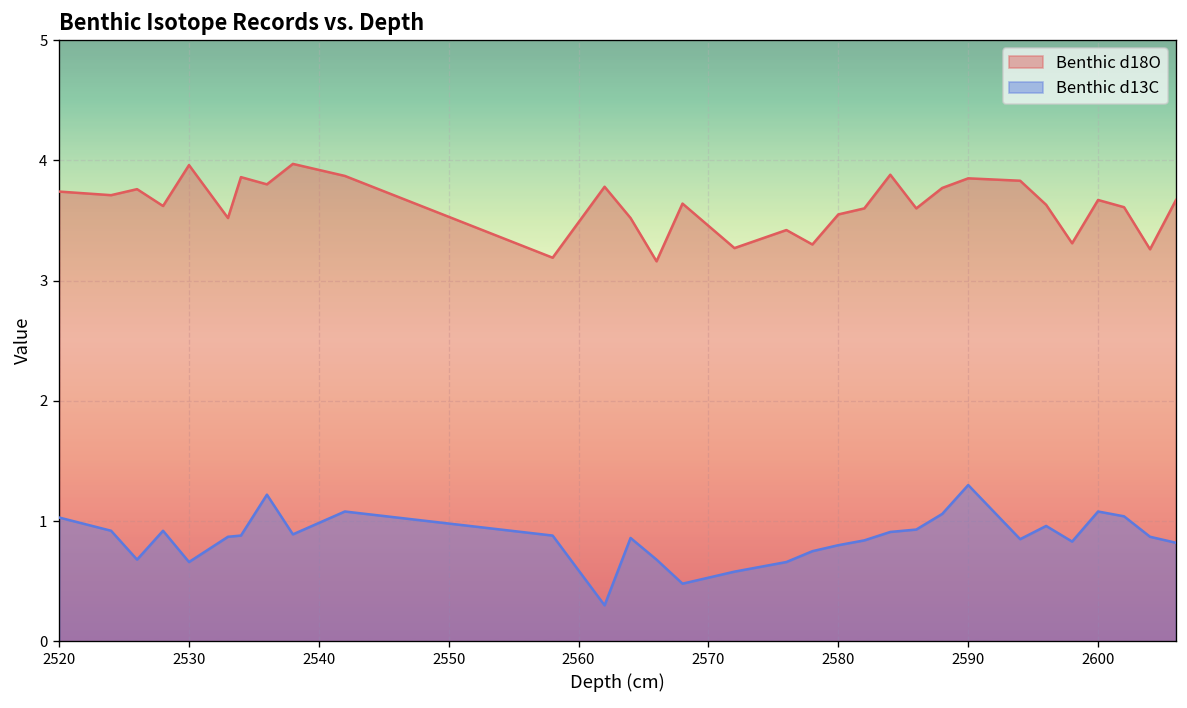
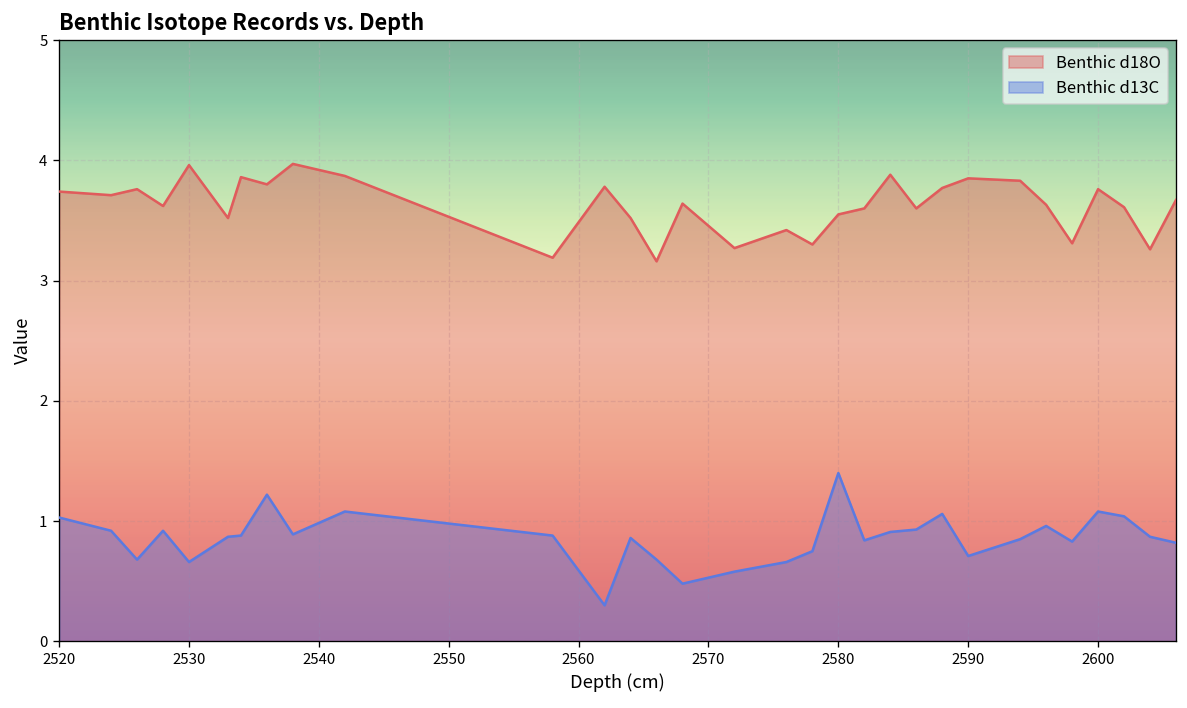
Benthic d13C, 2580: 0.8 -> 1.4
Benthic d13C, 2590: 1.30 -> 0.71
Benthic d18O, 2600: 3.67 -> 3.76
